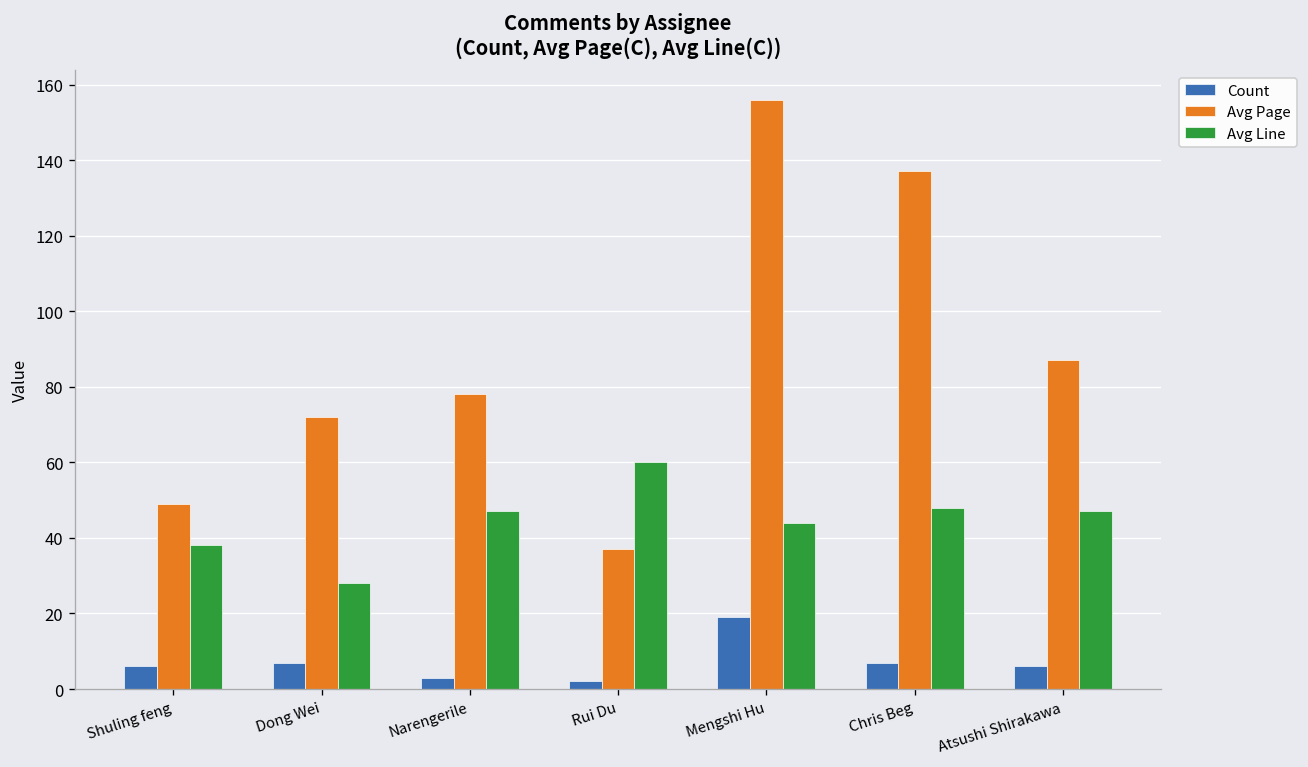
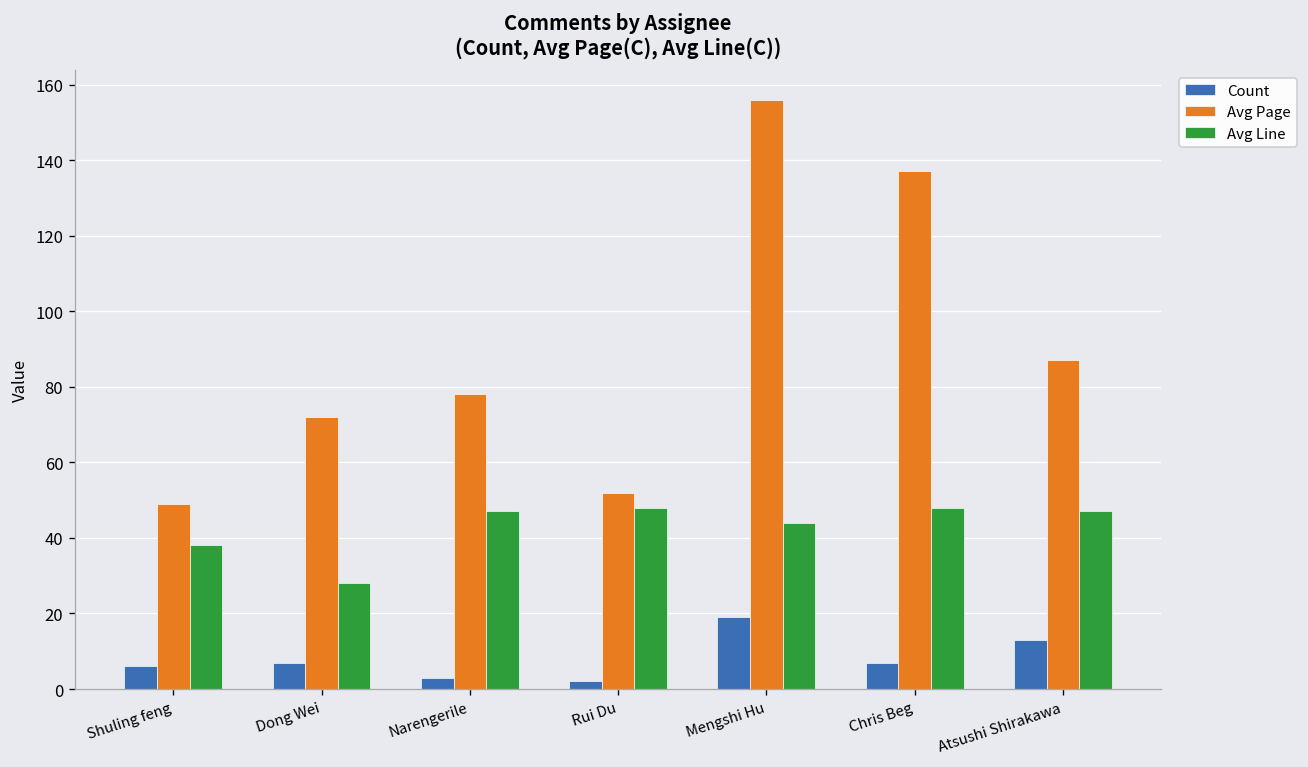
Avg Page, Rui Du: 37 -> 52
Avg Line, Rui Du: 60 -> 48
Count, Atsushi Shirakawa: 6 -> 13
